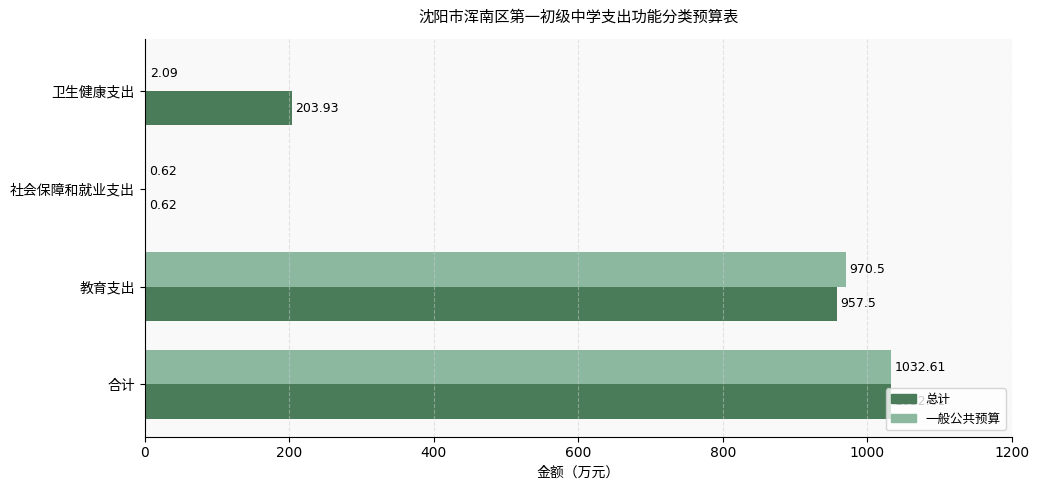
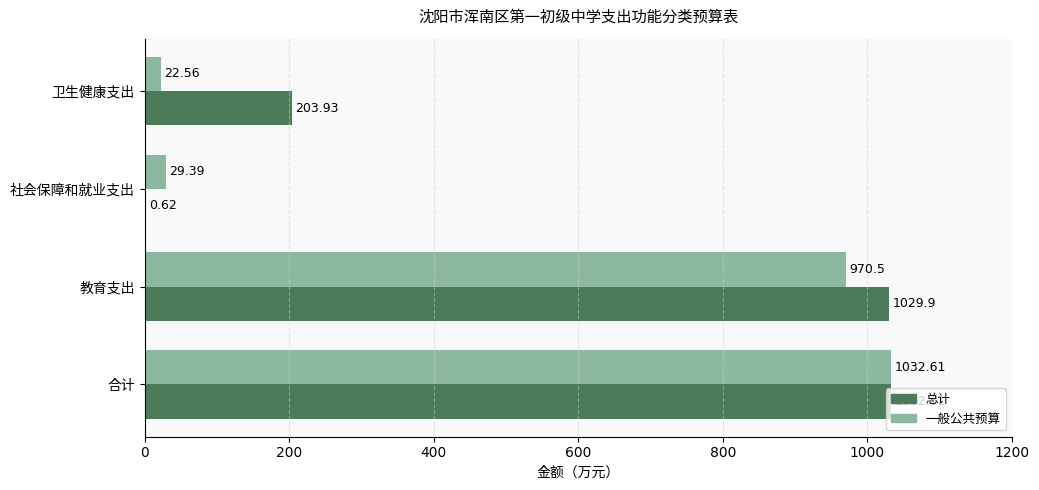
一般公共预算, 卫生健康支出: 2.09 -> 22.56
一般公共预算, 社会保障和就业支出: 0.62 -> 29.39
总计, 教育支出: 957.5 -> 1029.9
